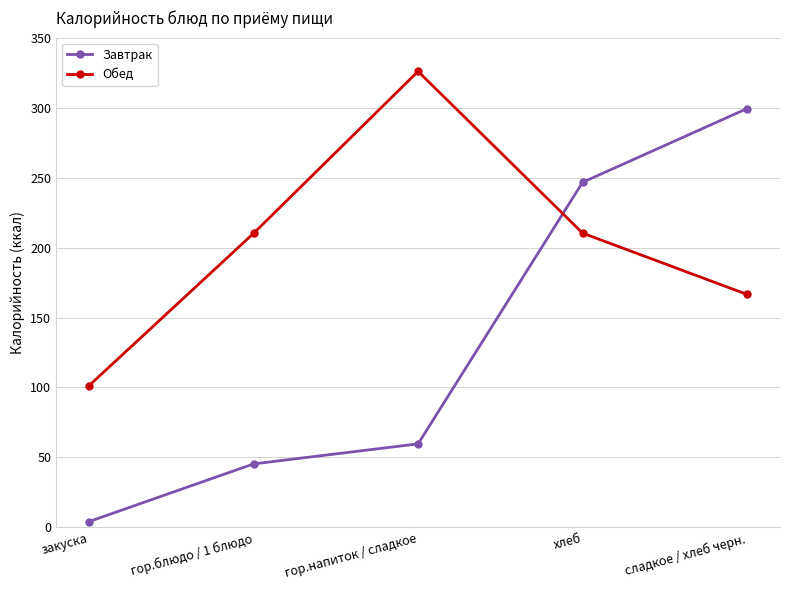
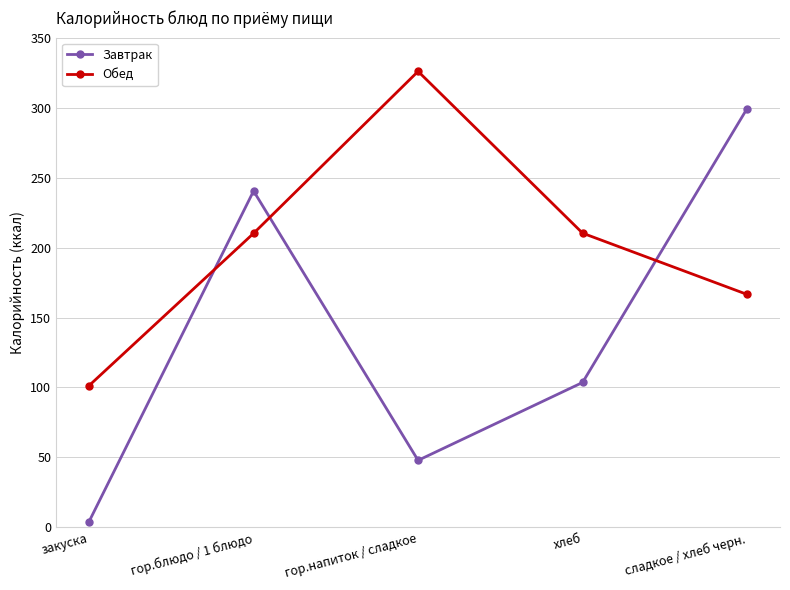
Завтрак, гор.блюдо / 1 блюдо: 45 -> 240
Завтрак, гор.напиток / сладкое: 60 -> 48
Завтрак, хлеб: 247 -> 104
